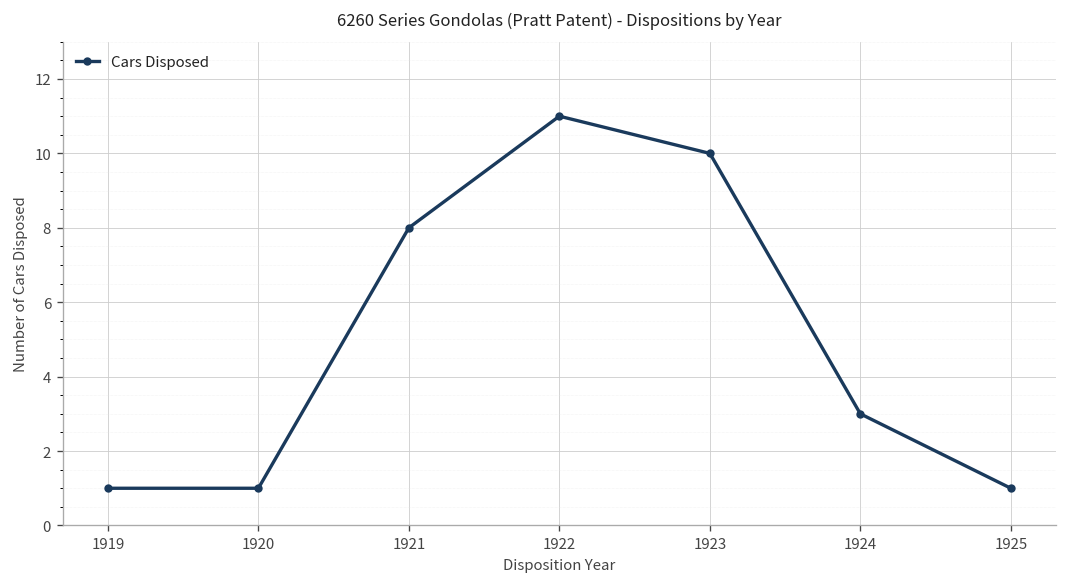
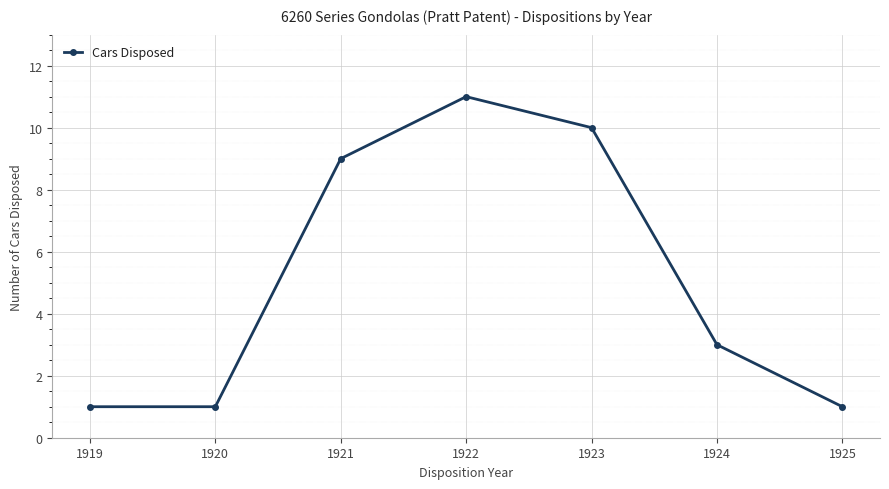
1921: 8 -> 9
